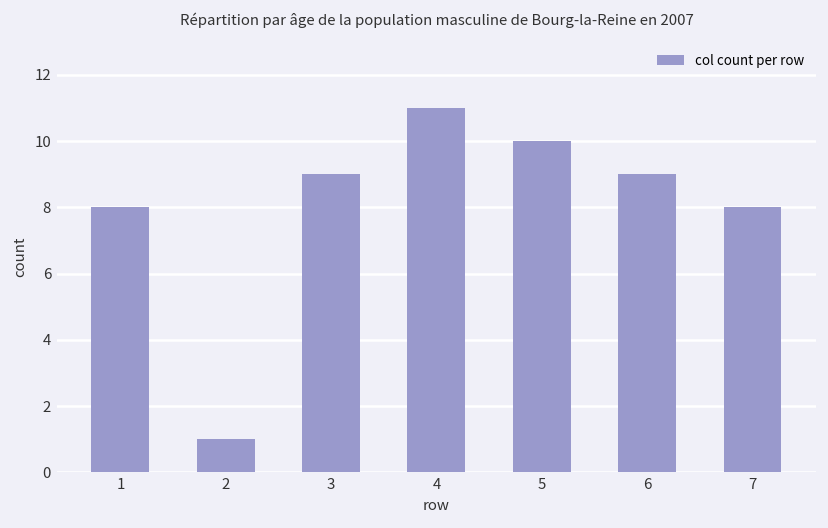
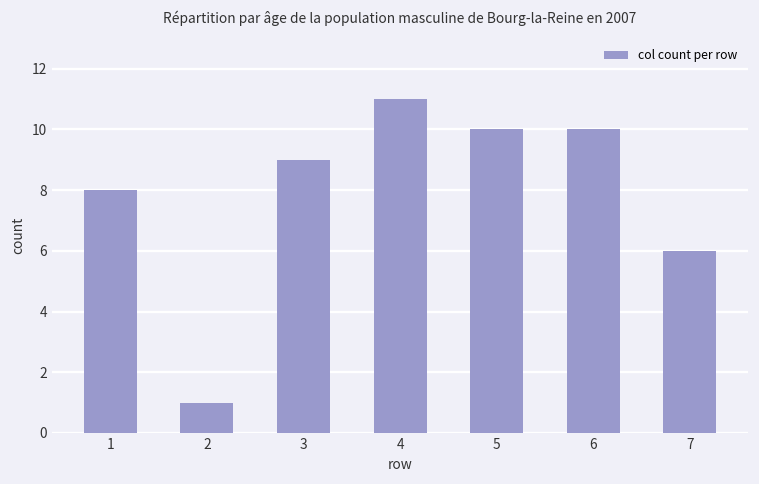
6: 9 -> 10
7: 8 -> 6
